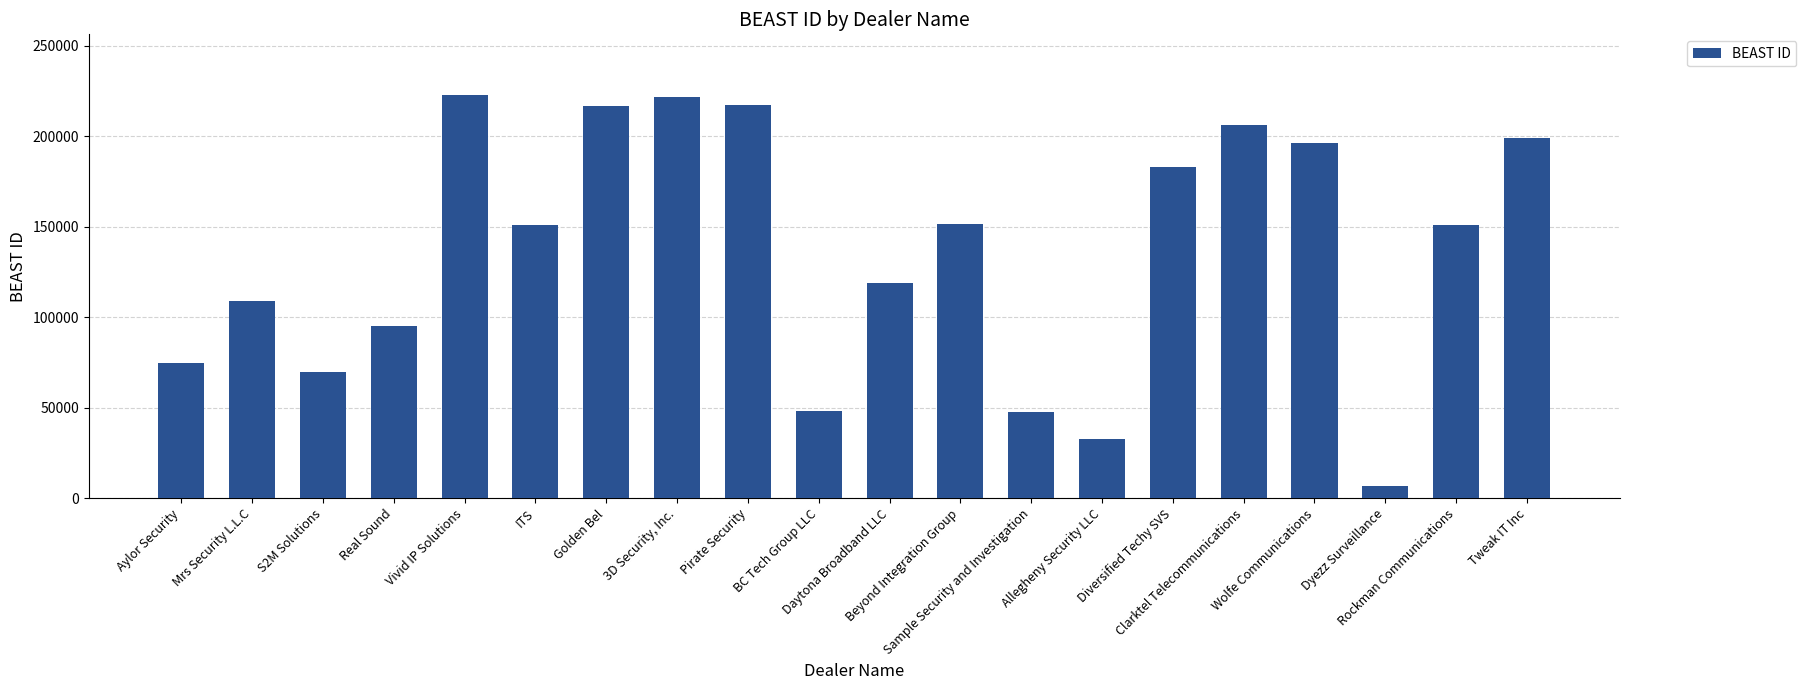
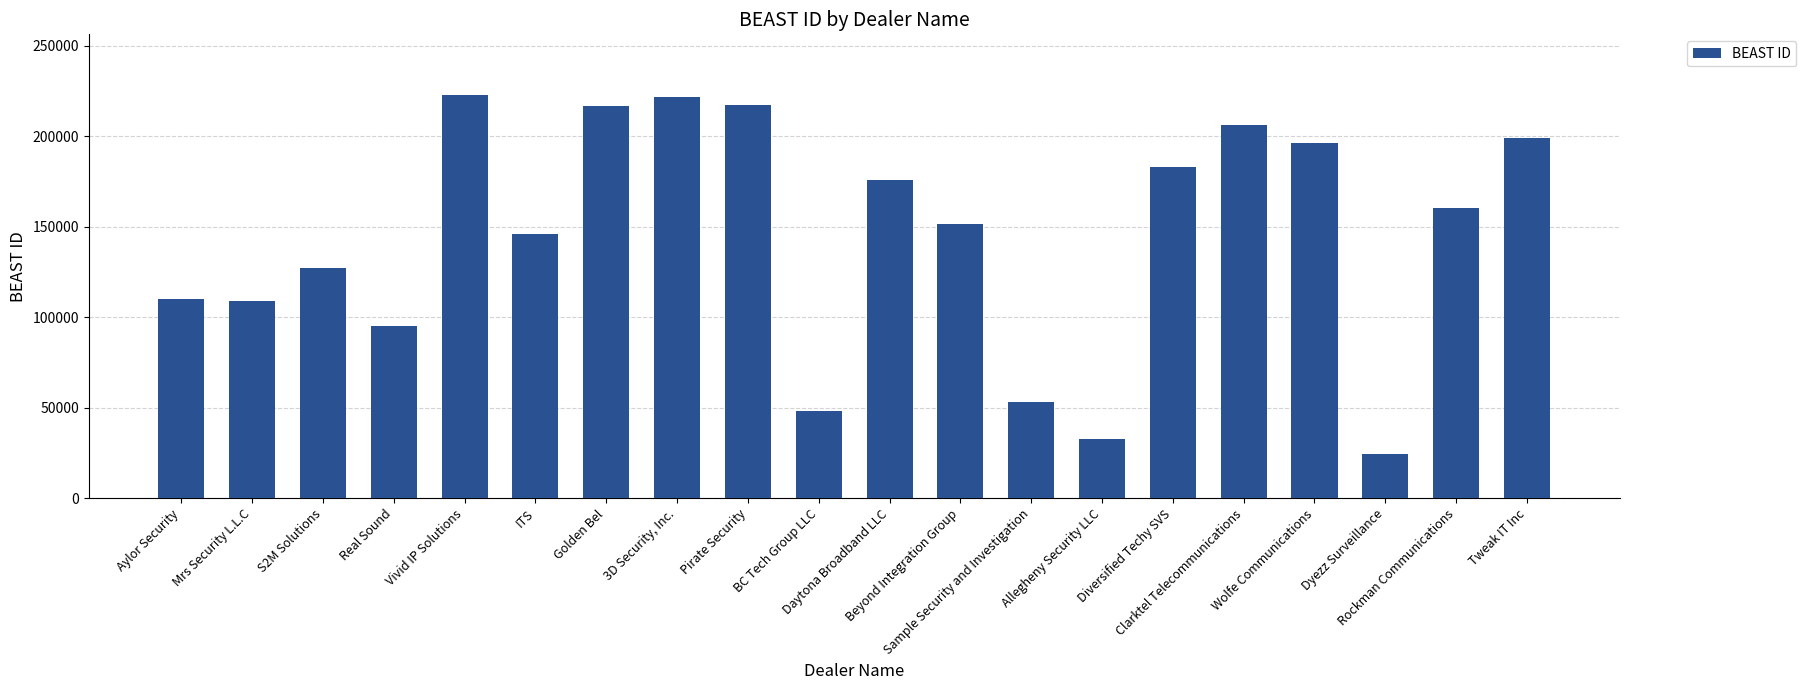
Aylor Security: 75000 -> 110000
S2M Solutions: 70000 -> 127000
ITS: 151000 -> 146000
Daytona Broadband LLC: 119000 -> 176000
Sample Security and Investigation: 48000 -> 53000
Dyezz Surveillance: 7000 -> 25000
Rockman Communications: 151000 -> 161000
